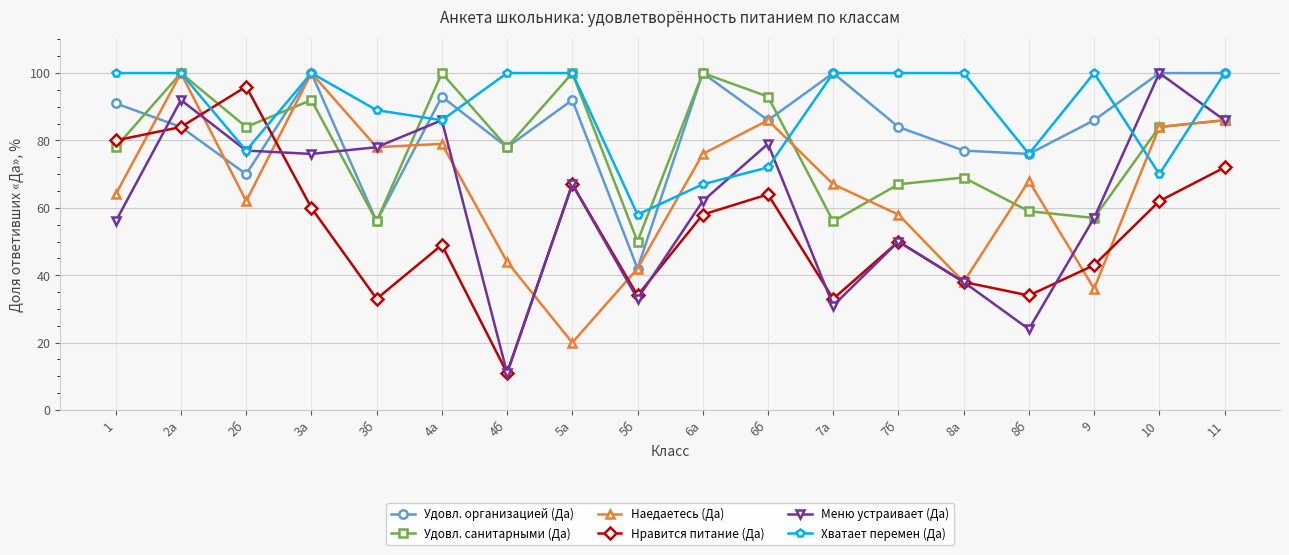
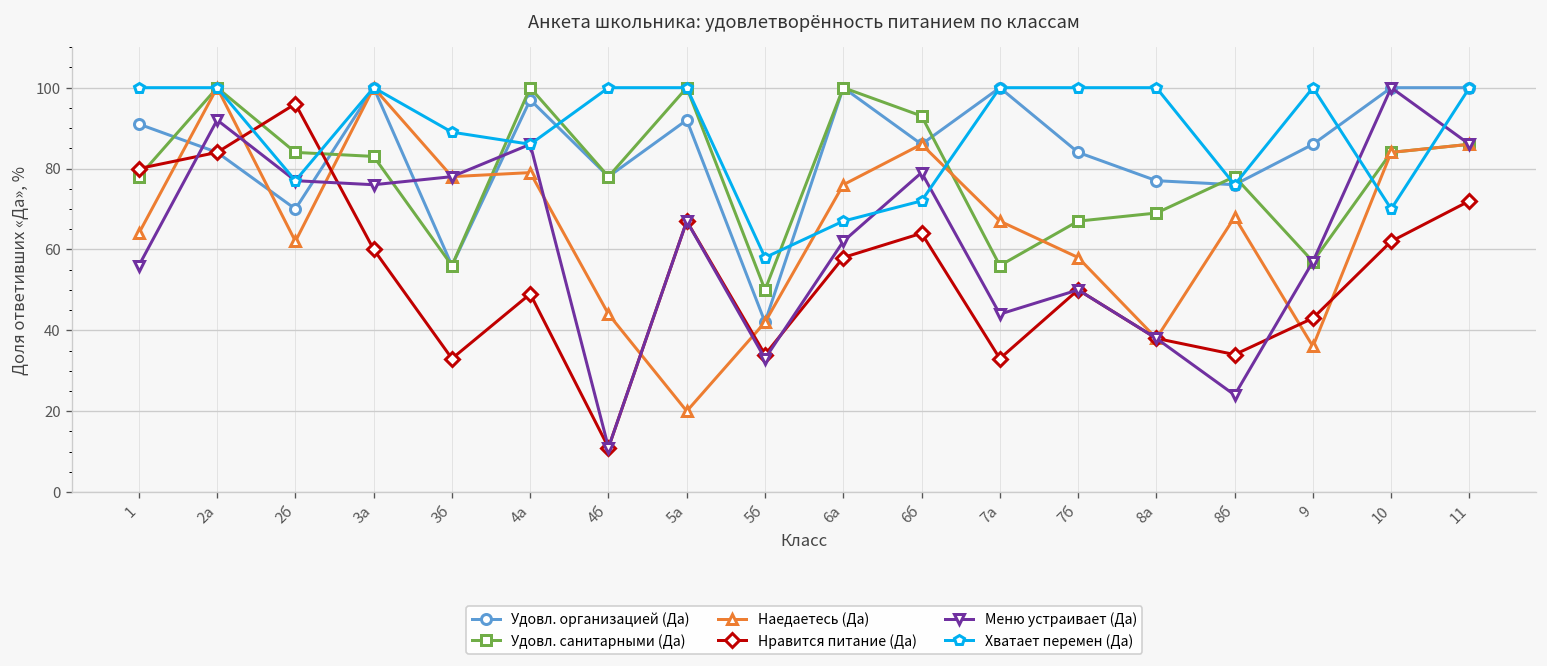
Удовл. санитарными (Да), 3а: 92 -> 83
Удовл. организацией (Да), 4а: 93 -> 97
Меню устраивает (Да), 7а: 31 -> 44
Удовл. санитарными (Да), 8б: 59 -> 78
